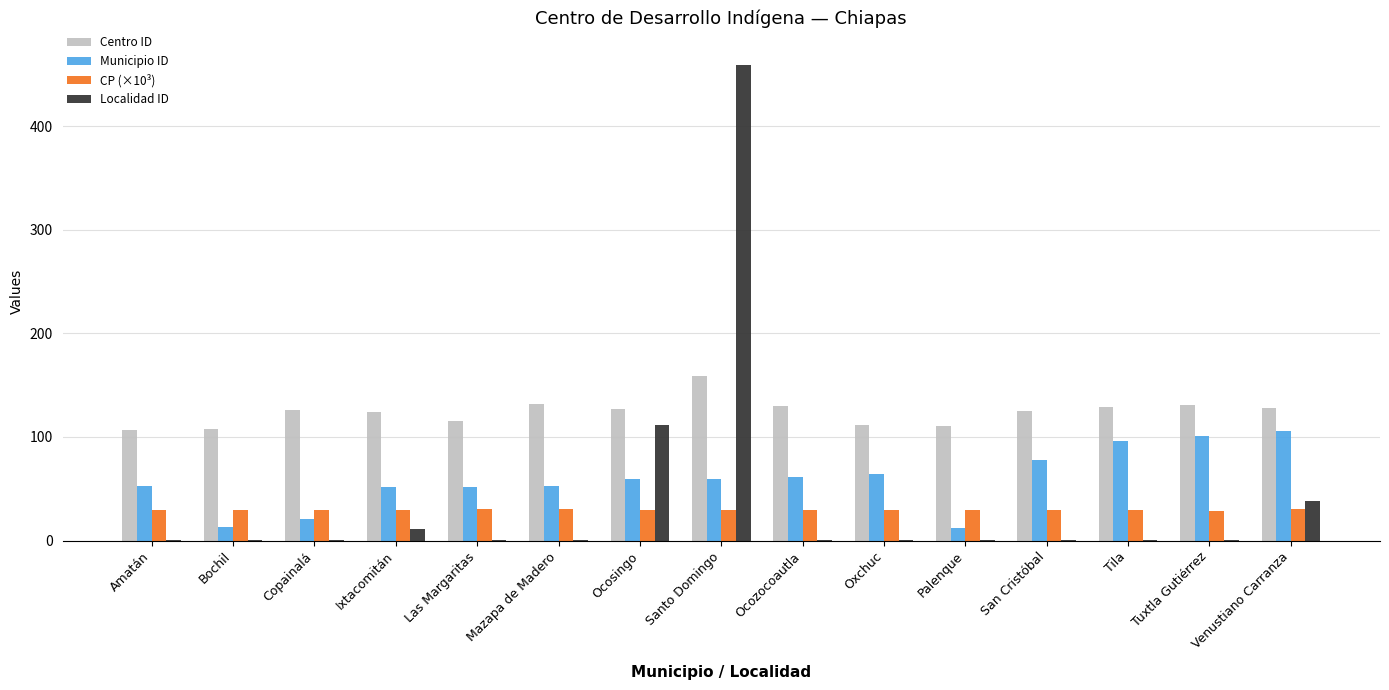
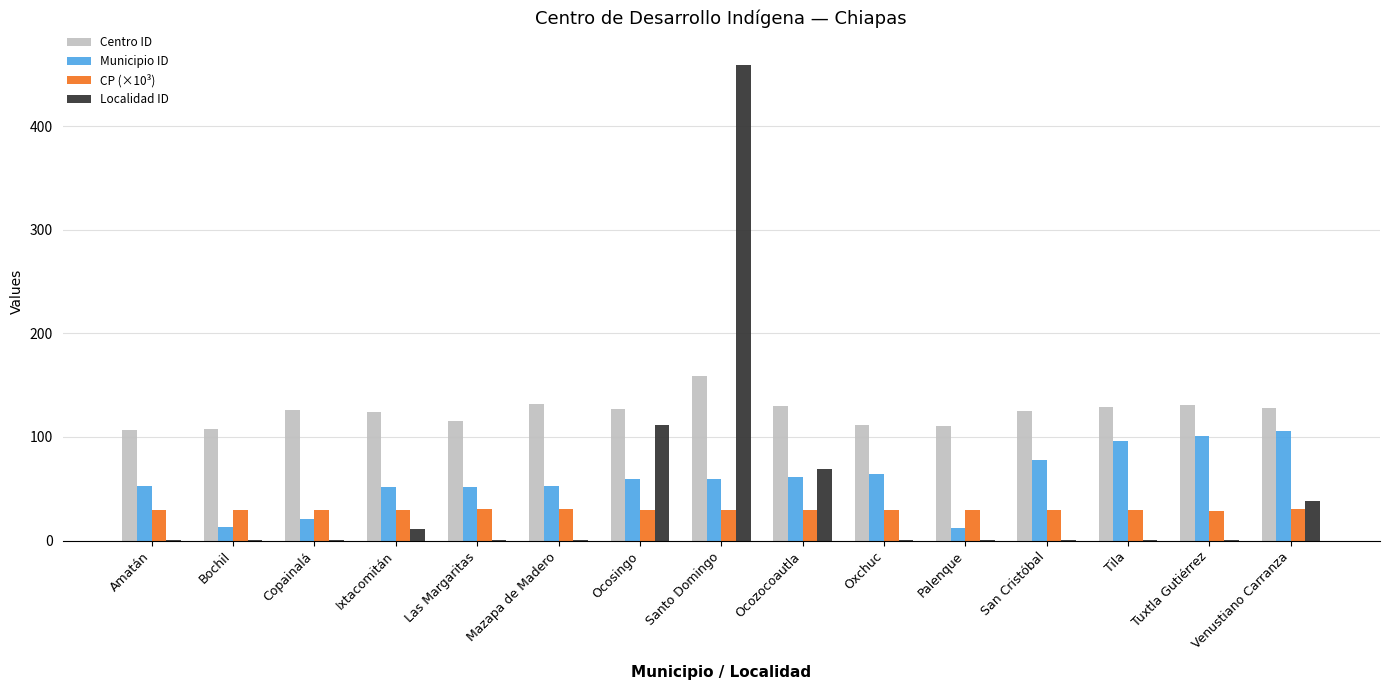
Localidad ID, Ocozocoautla: 1 -> 69
